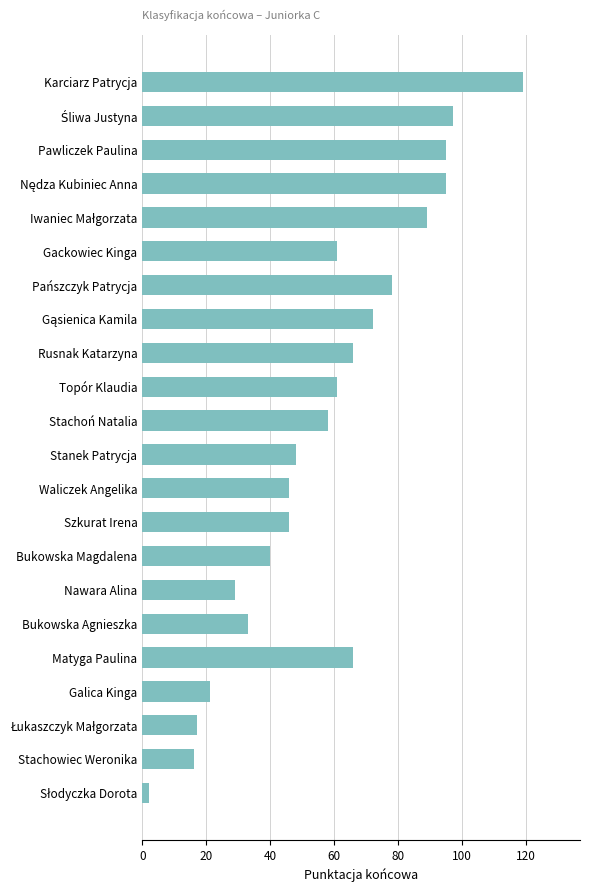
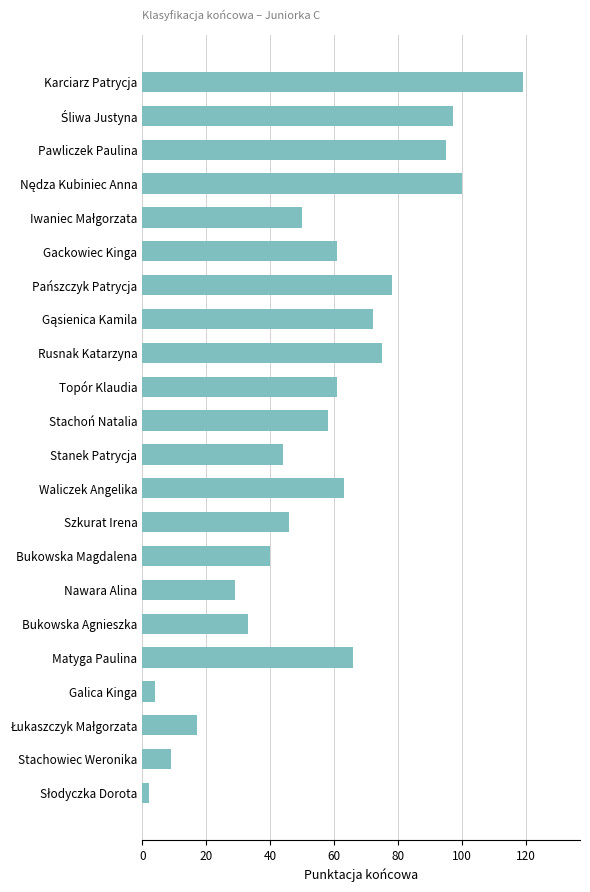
Nędza Kubiniec Anna: 95 -> 100
Iwaniec Małgorzata: 89 -> 50
Rusnak Katarzyna: 66 -> 75
Stanek Patrycja: 48 -> 44
Waliczek Angelika: 46 -> 63
Galica Kinga: 21 -> 4
Stachowiec Weronika: 16 -> 9
